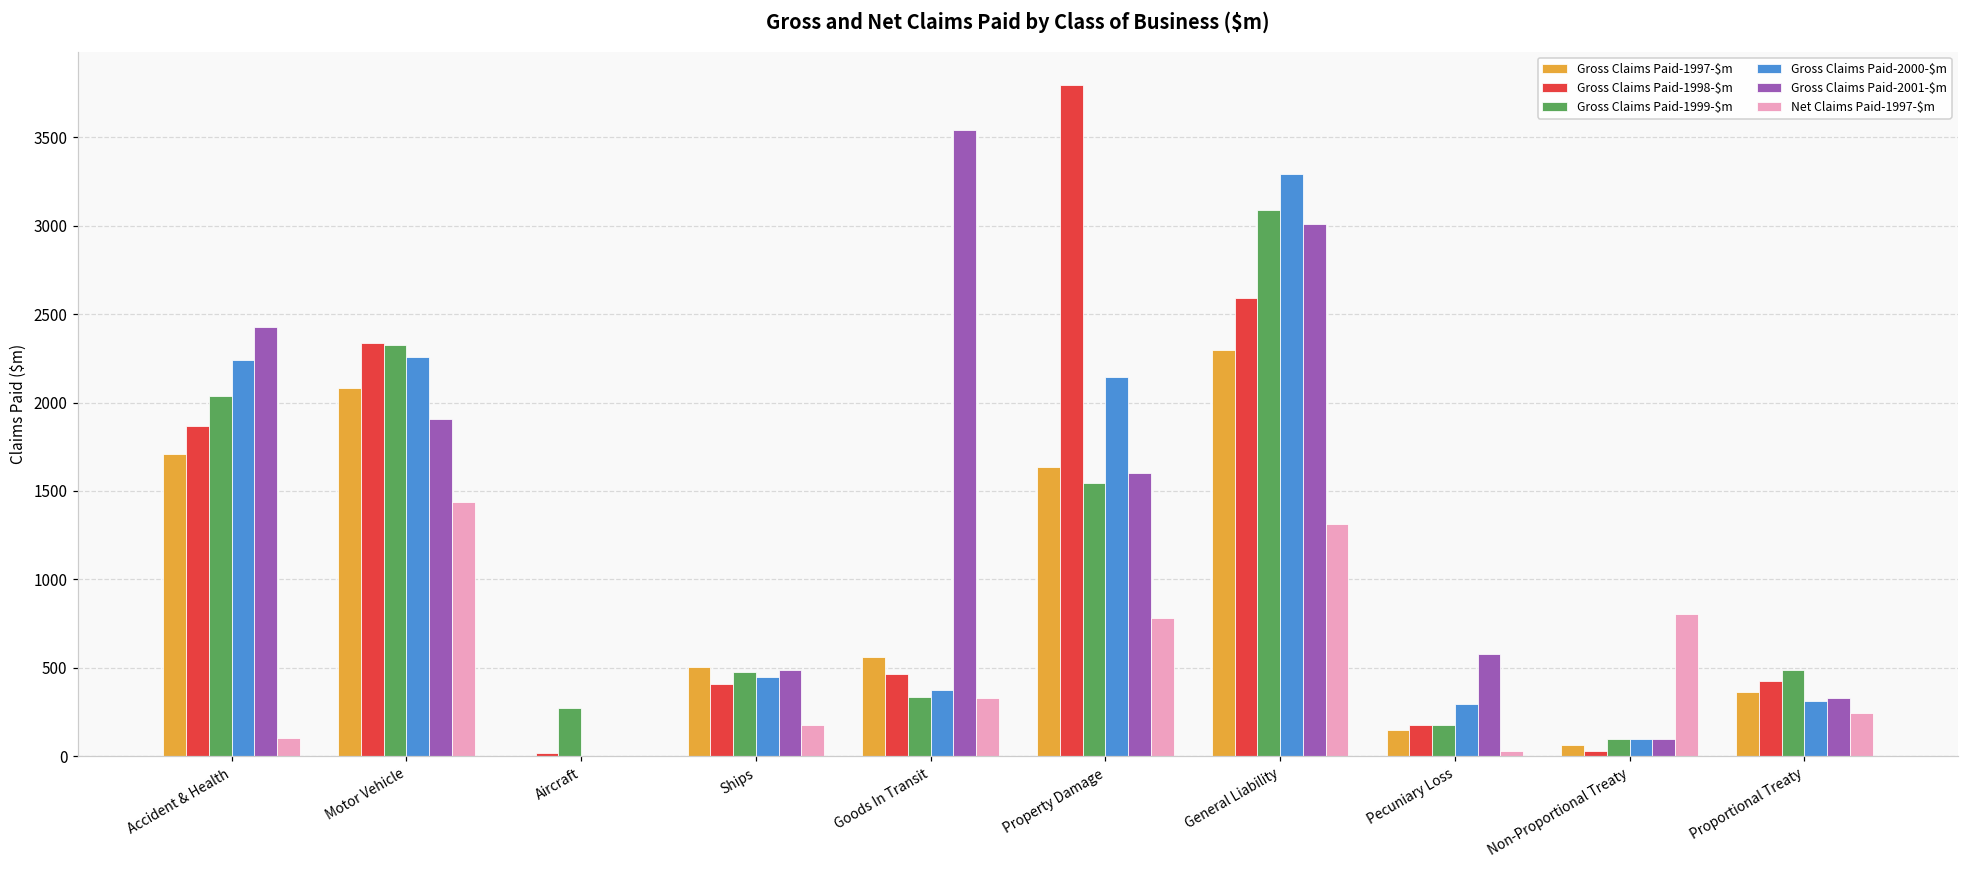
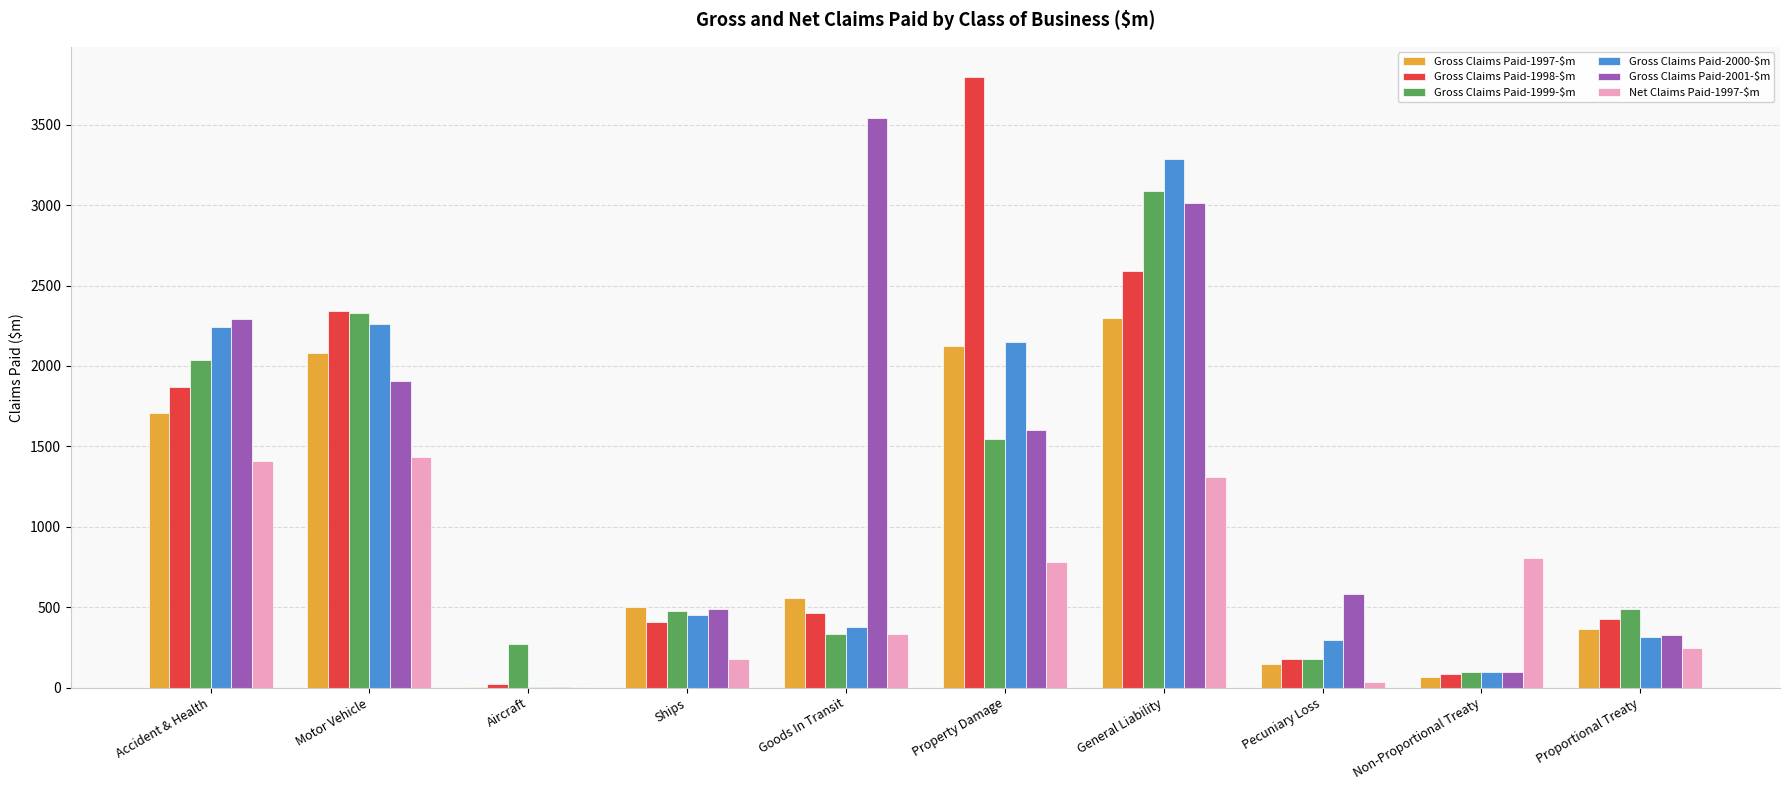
Gross Claims Paid-2001-$m, Accident & Health: 2430 -> 2290
Net Claims Paid-1997-$m, Accident & Health: 100 -> 1410
Gross Claims Paid-1997-$m, Property Damage: 1630 -> 2120
Gross Claims Paid-1998-$m, Non-Proportional Treaty: 30 -> 90
